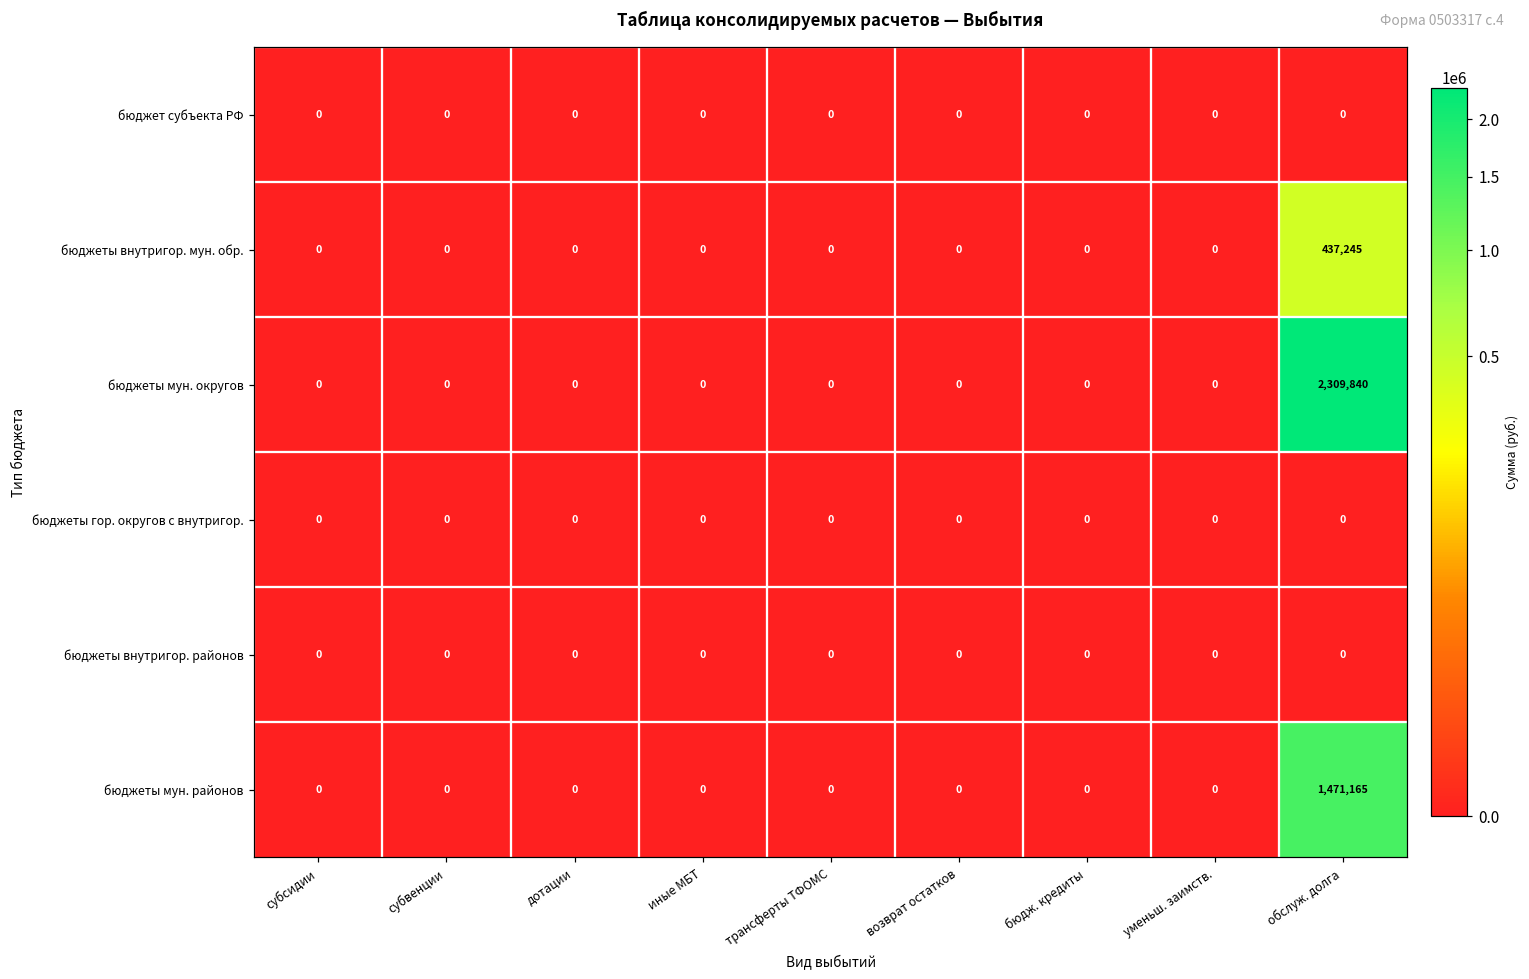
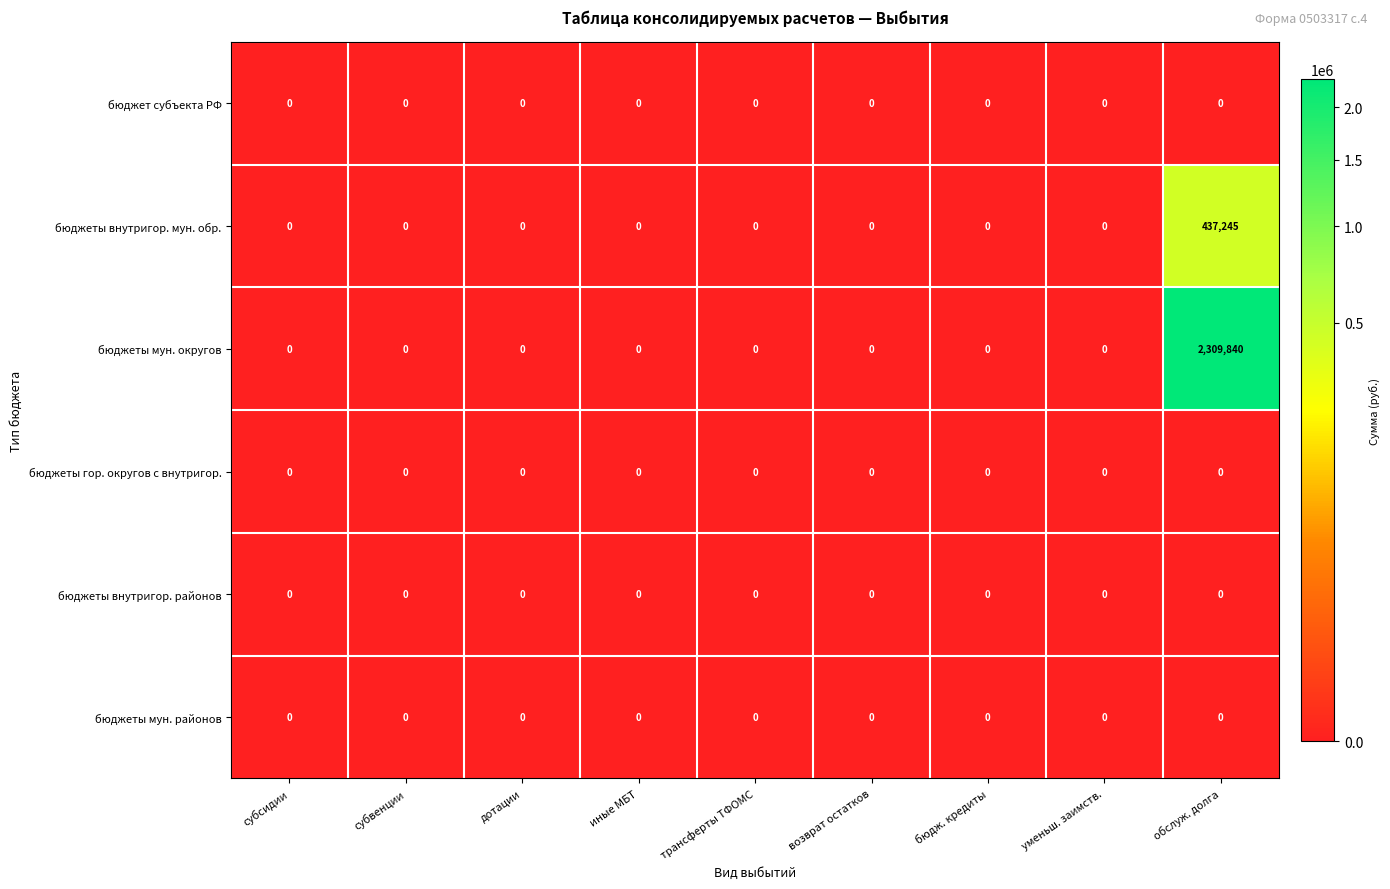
бюджеты мун. районов, обслуж. долга: 1,471,165 -> 0
